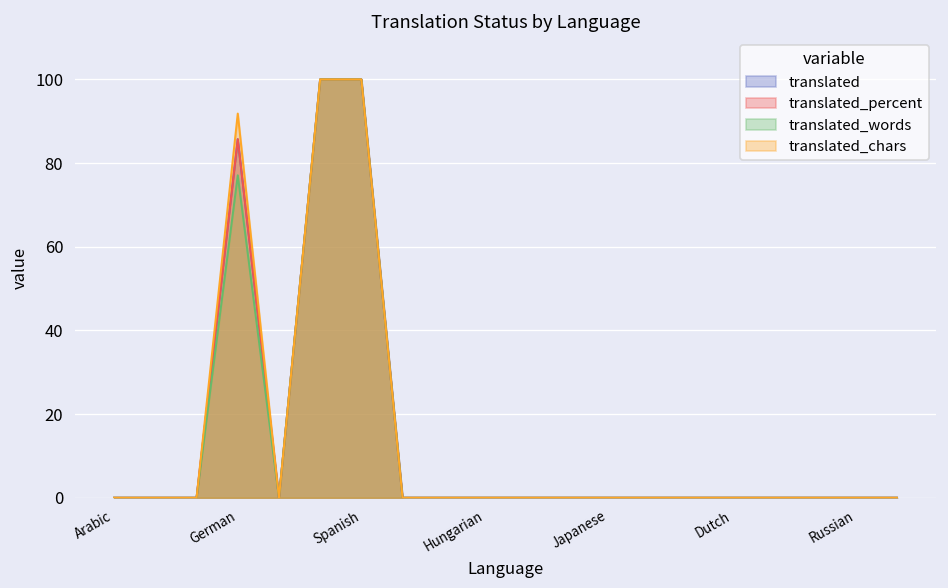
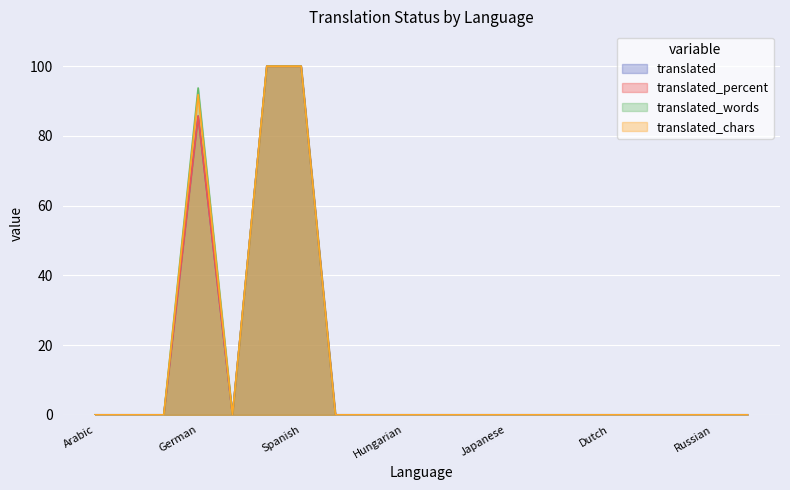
translated_words, German: 77 -> 94
